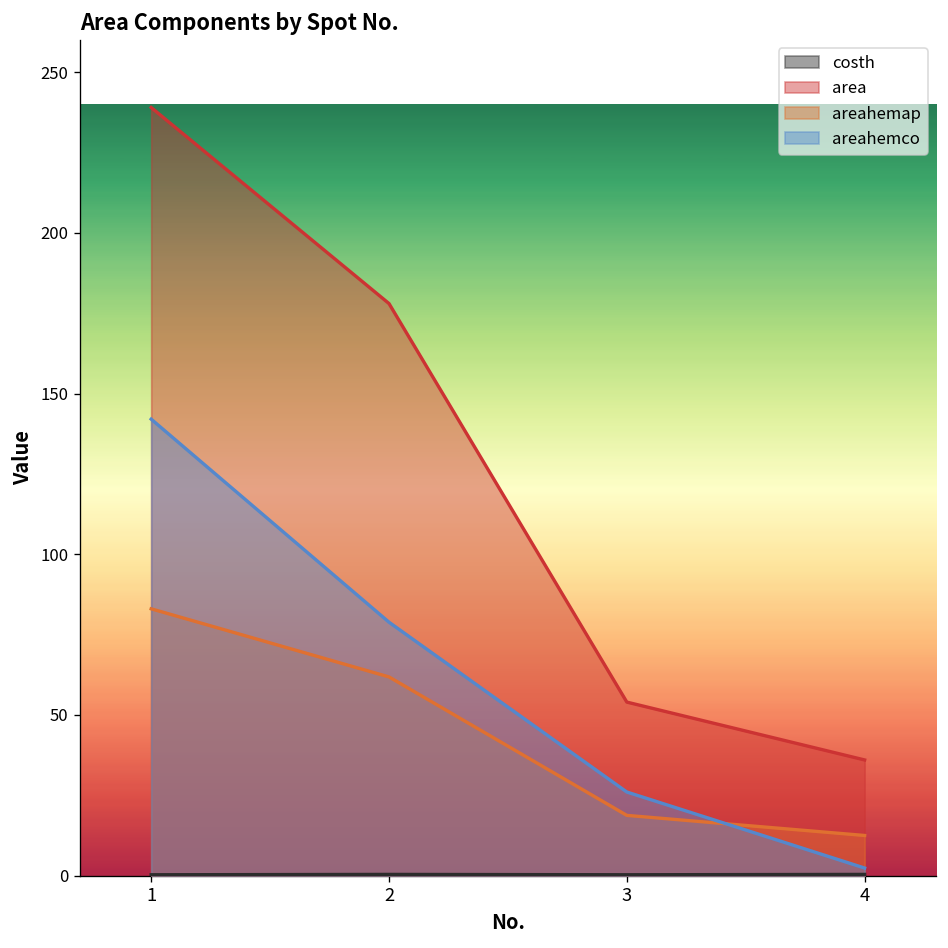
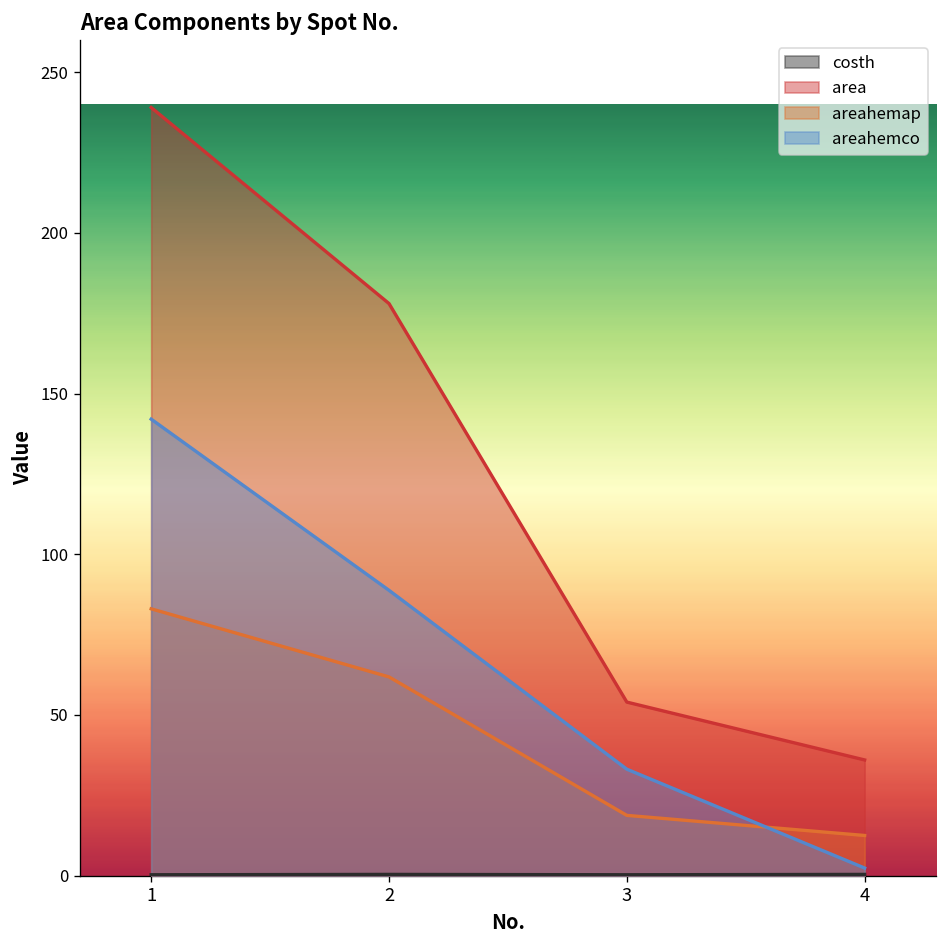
areahemco, 2: 79 -> 89
areahemco, 3: 26 -> 33
